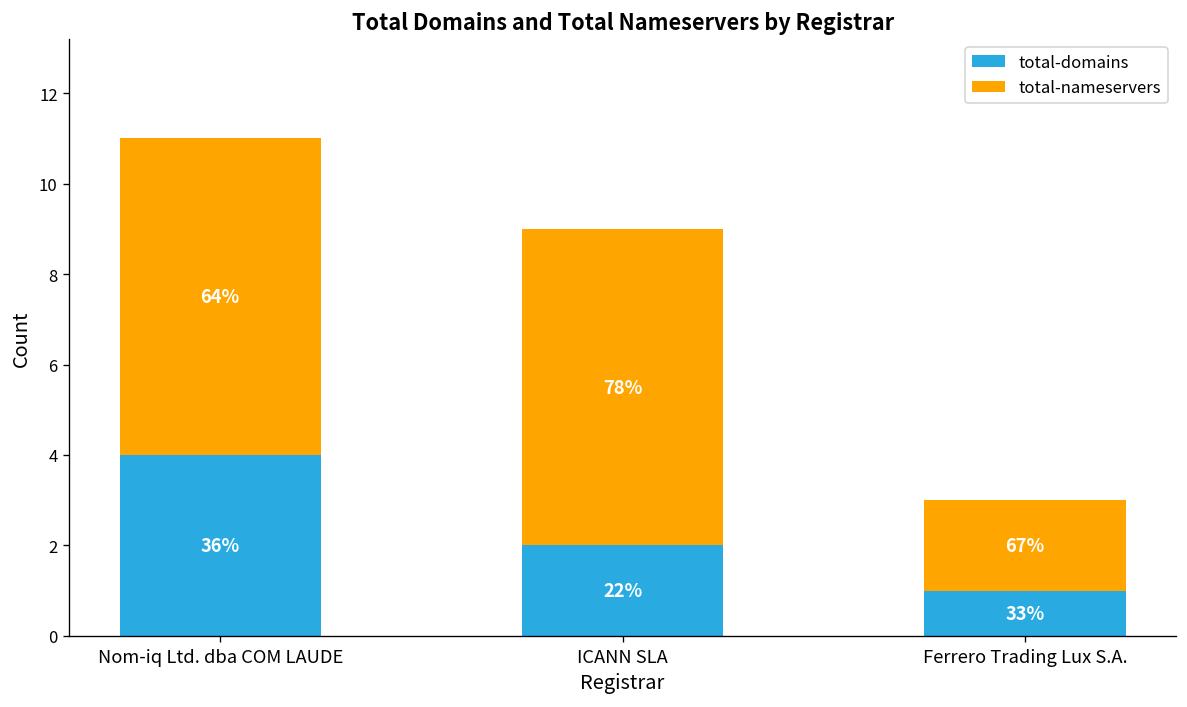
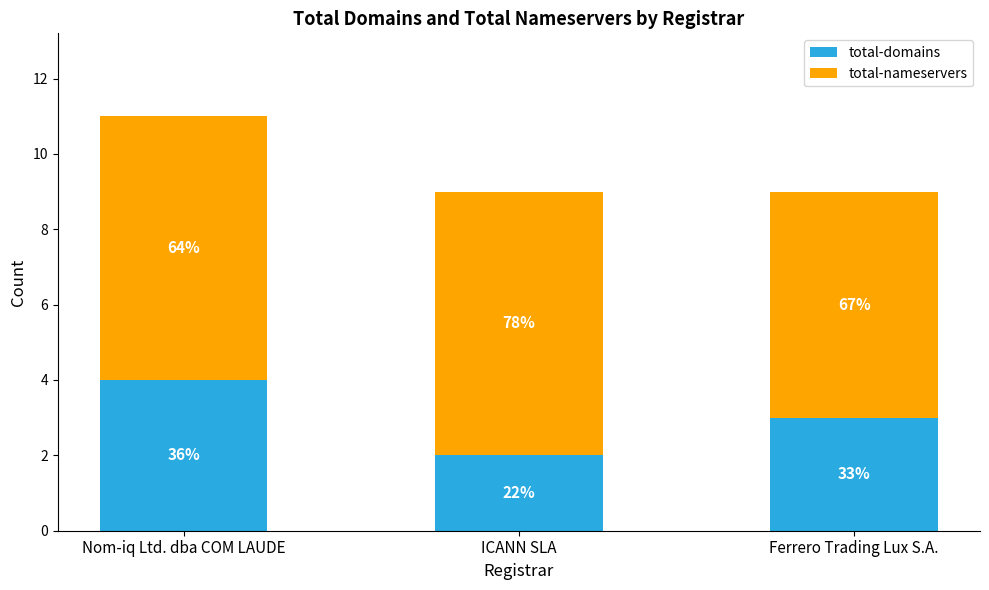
total-domains, Ferrero Trading Lux S.A.: 1 -> 3
total-nameservers, Ferrero Trading Lux S.A.: 2 -> 6
